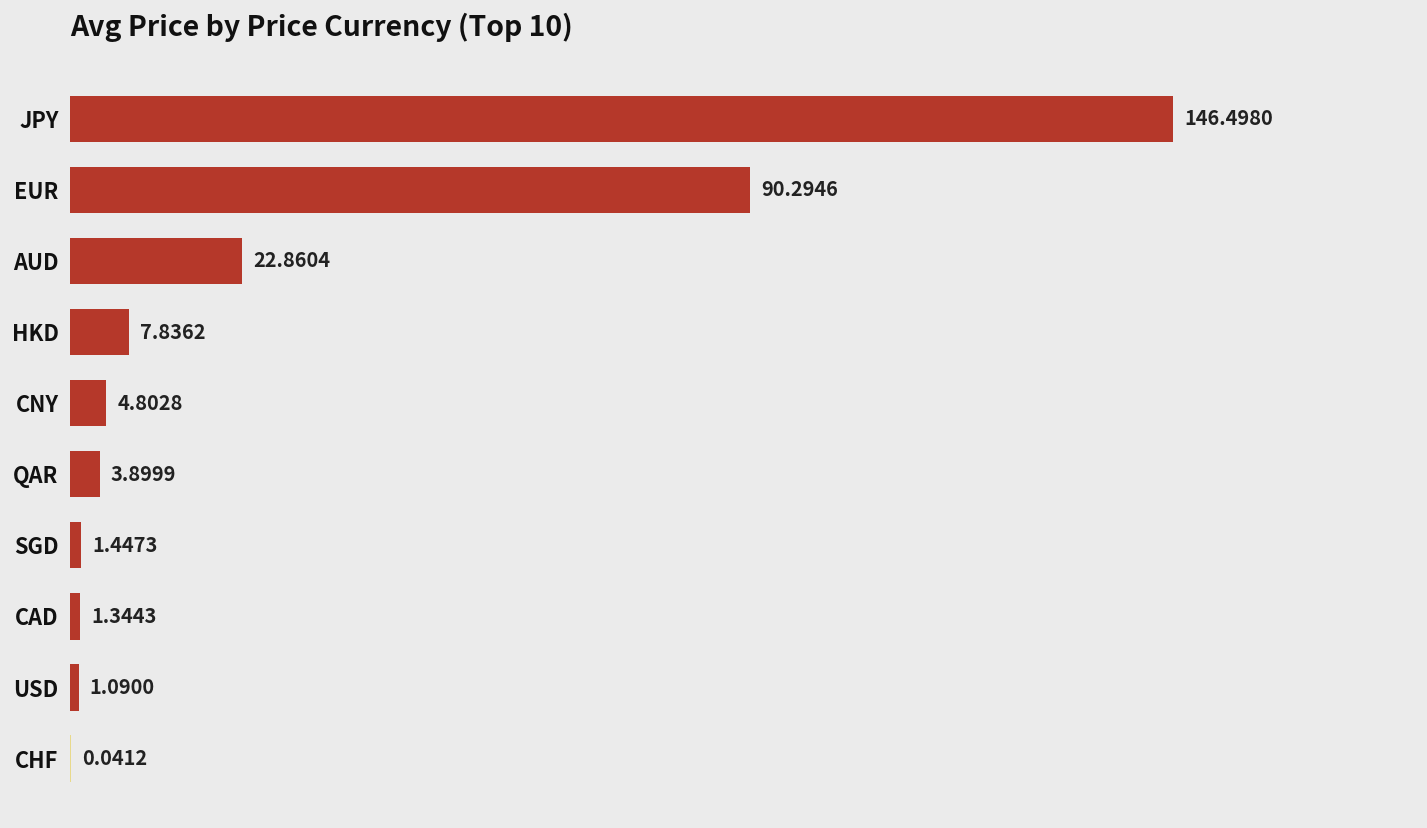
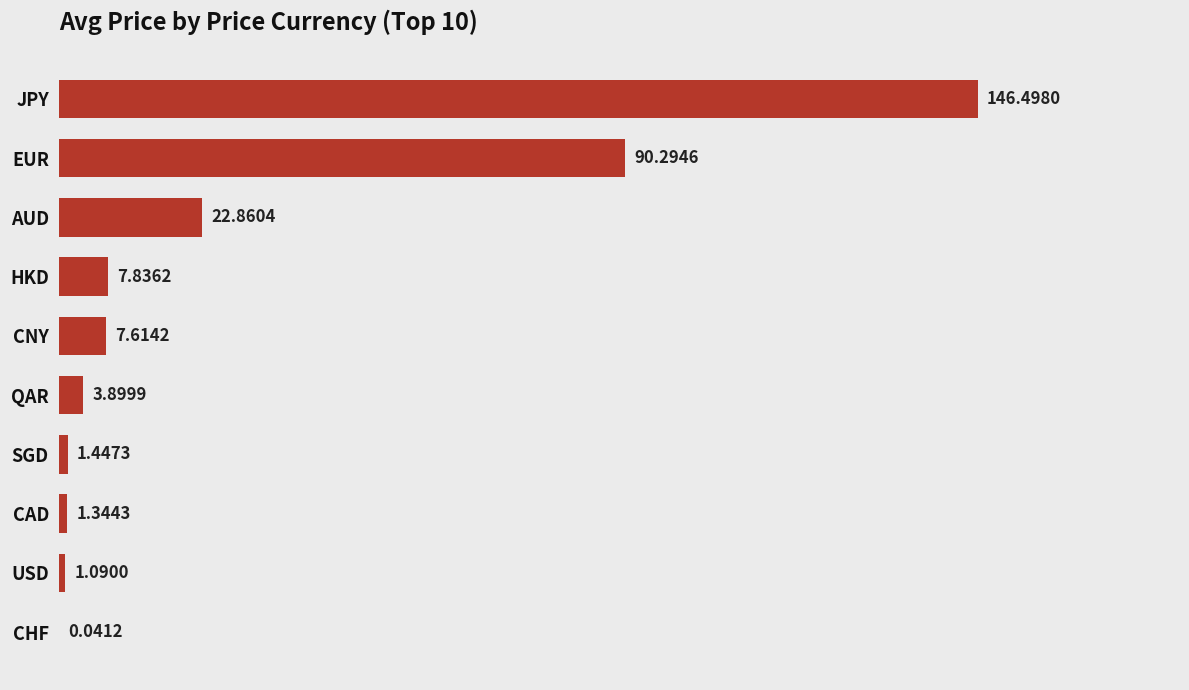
CNY: 4.8028 -> 7.6142
